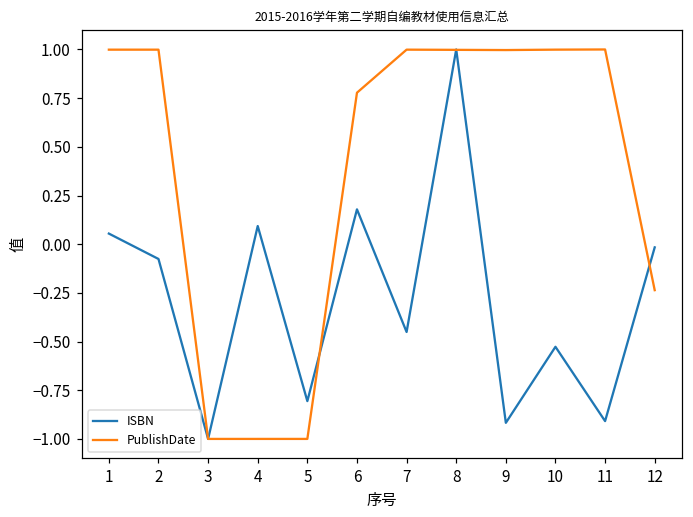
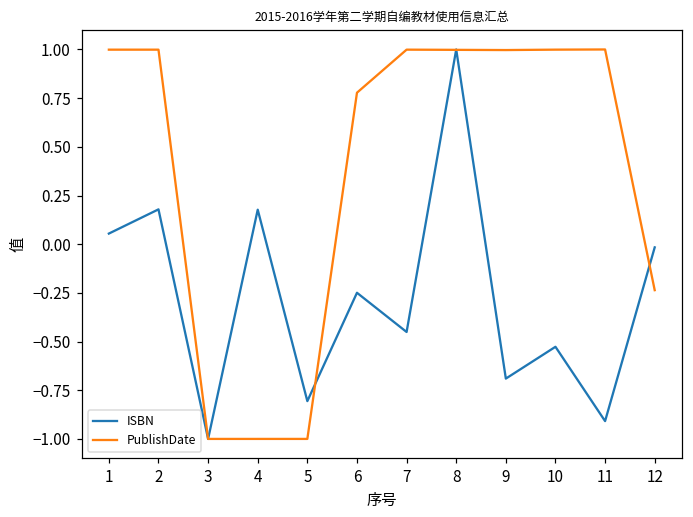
ISBN, 2: -0.08 -> 0.18
ISBN, 4: 0.09 -> 0.18
ISBN, 6: 0.18 -> -0.25
ISBN, 9: -0.92 -> -0.69
